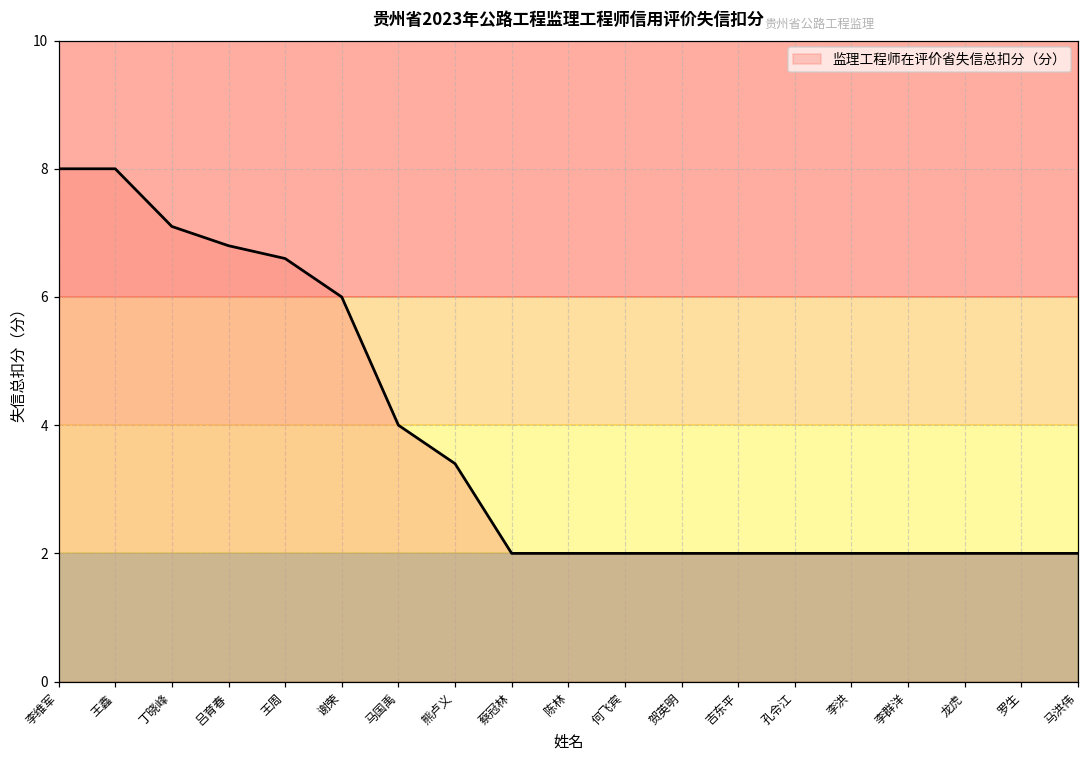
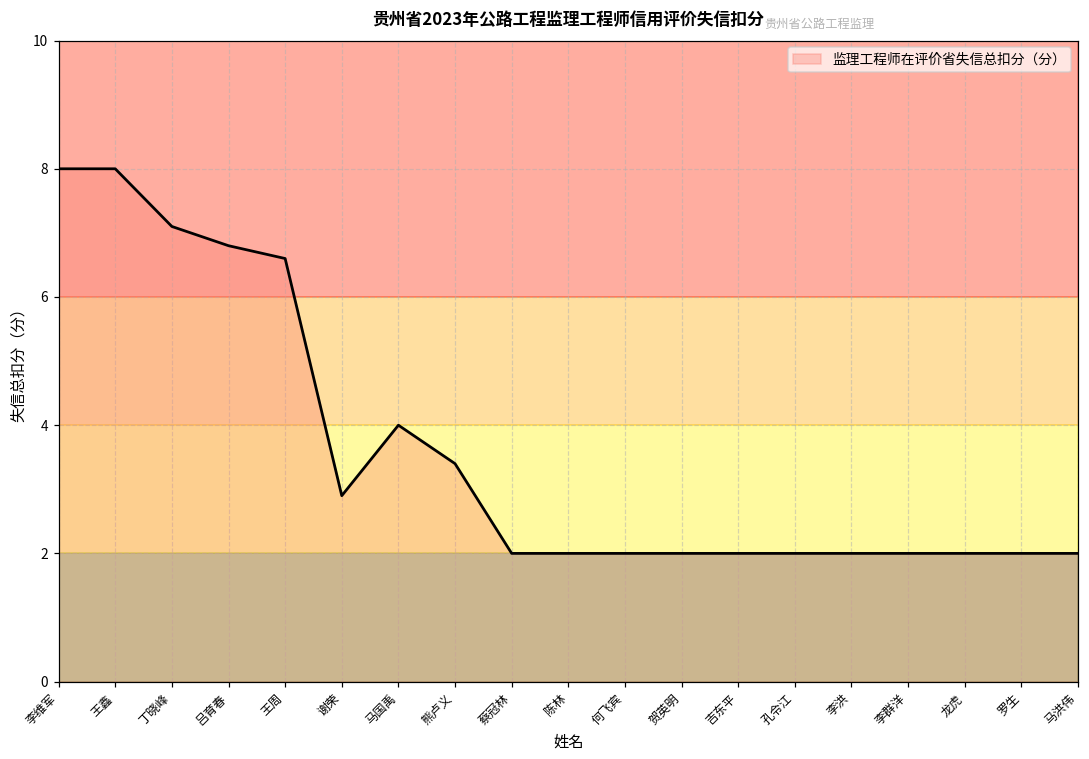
谢荣: 6.0 -> 2.9
